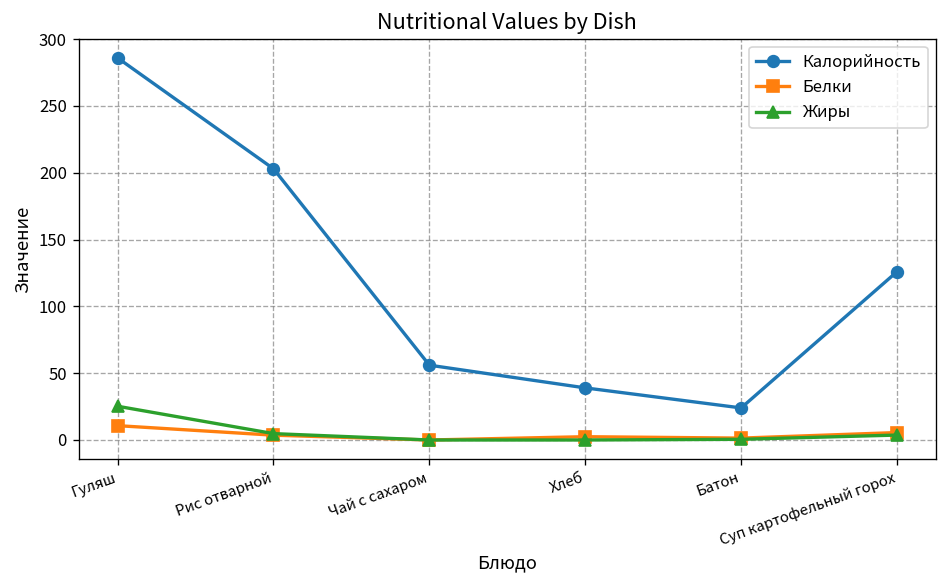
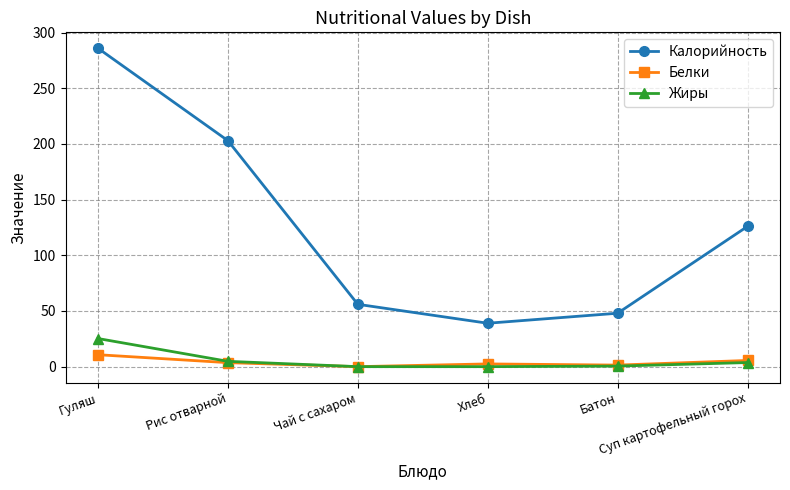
Калорийность, Батон: 24 -> 48
